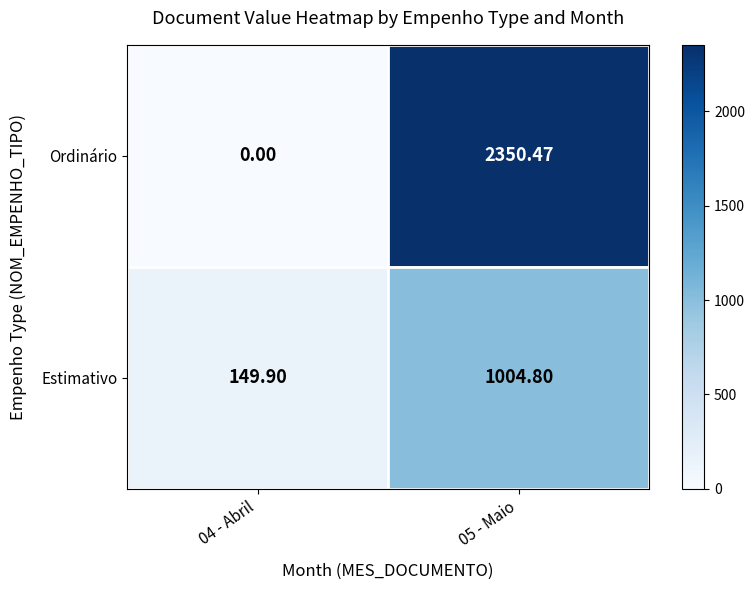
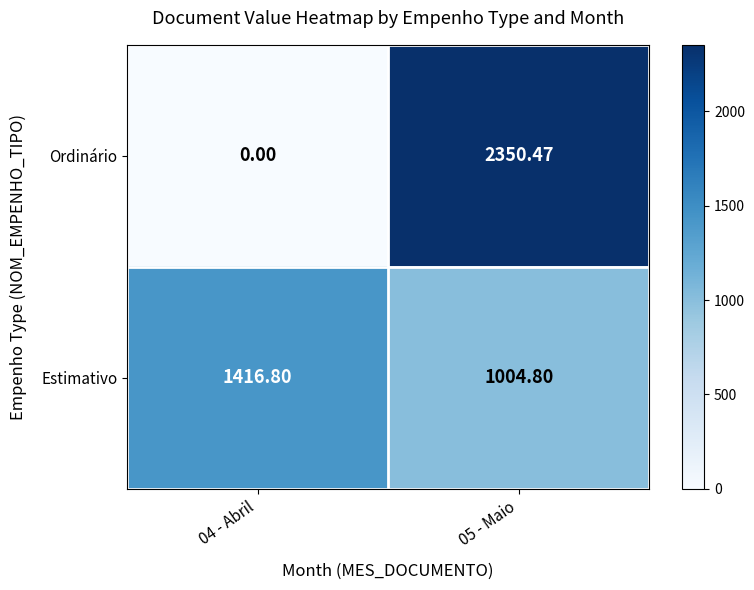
Estimativo, 04 - Abril: 149.90 -> 1416.80
